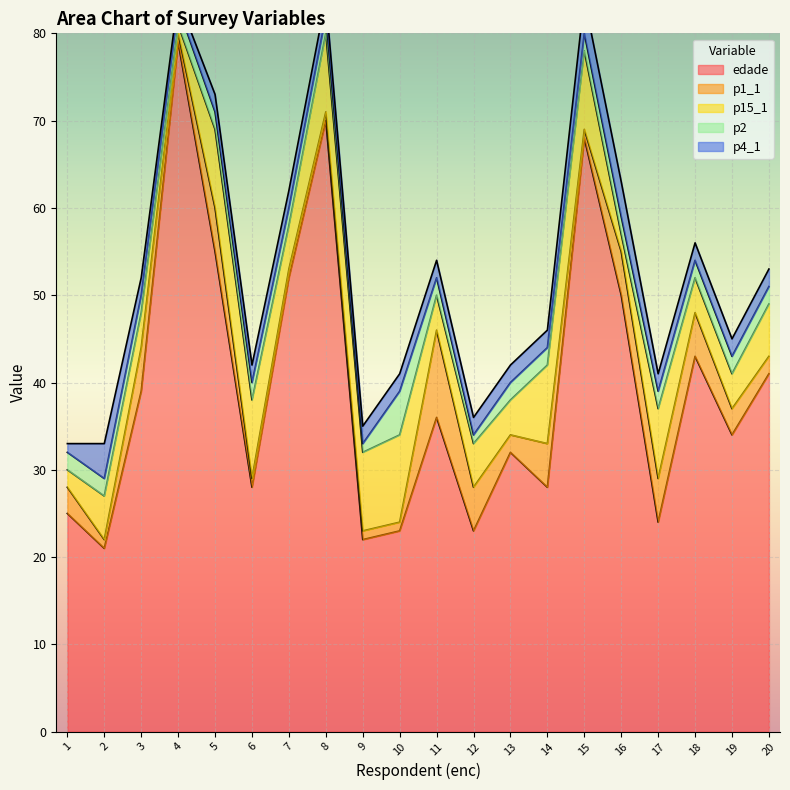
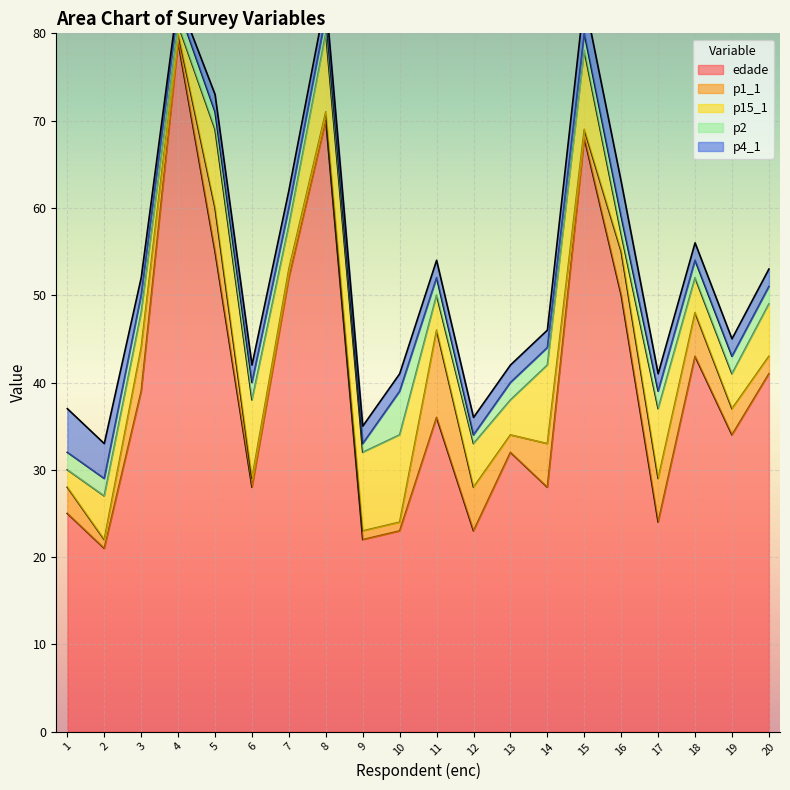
p4_1, 1: 1 -> 5
